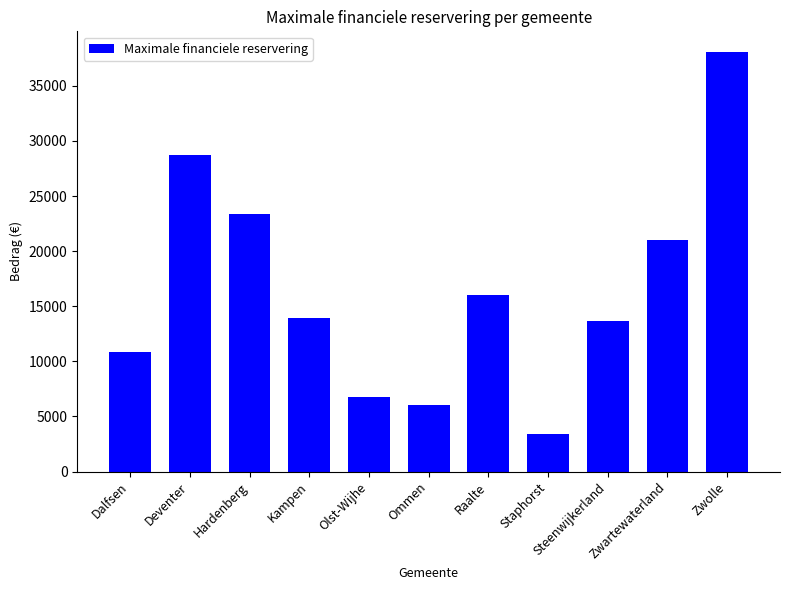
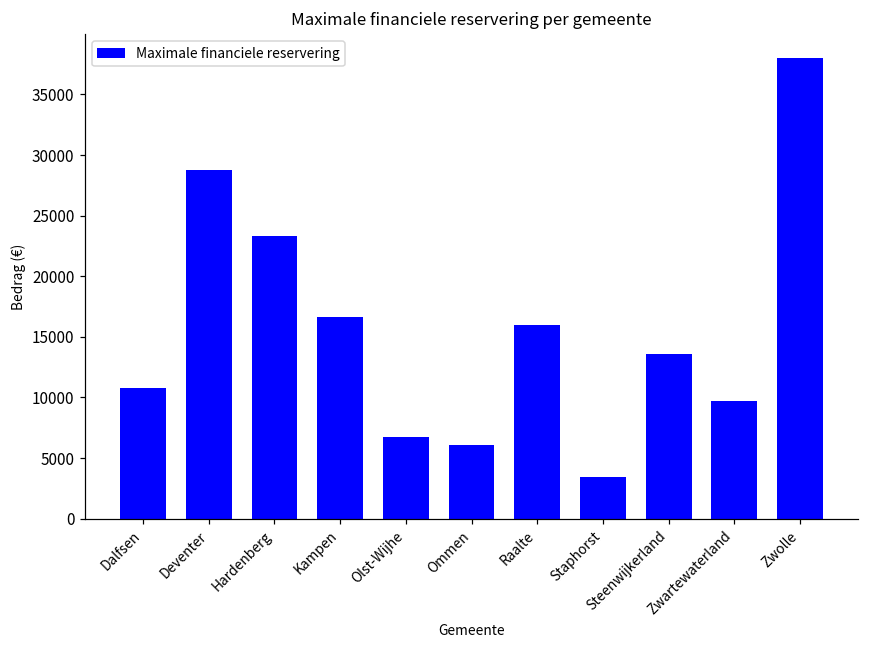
Kampen: 14000 -> 16600
Zwartewaterland: 21000 -> 9700
